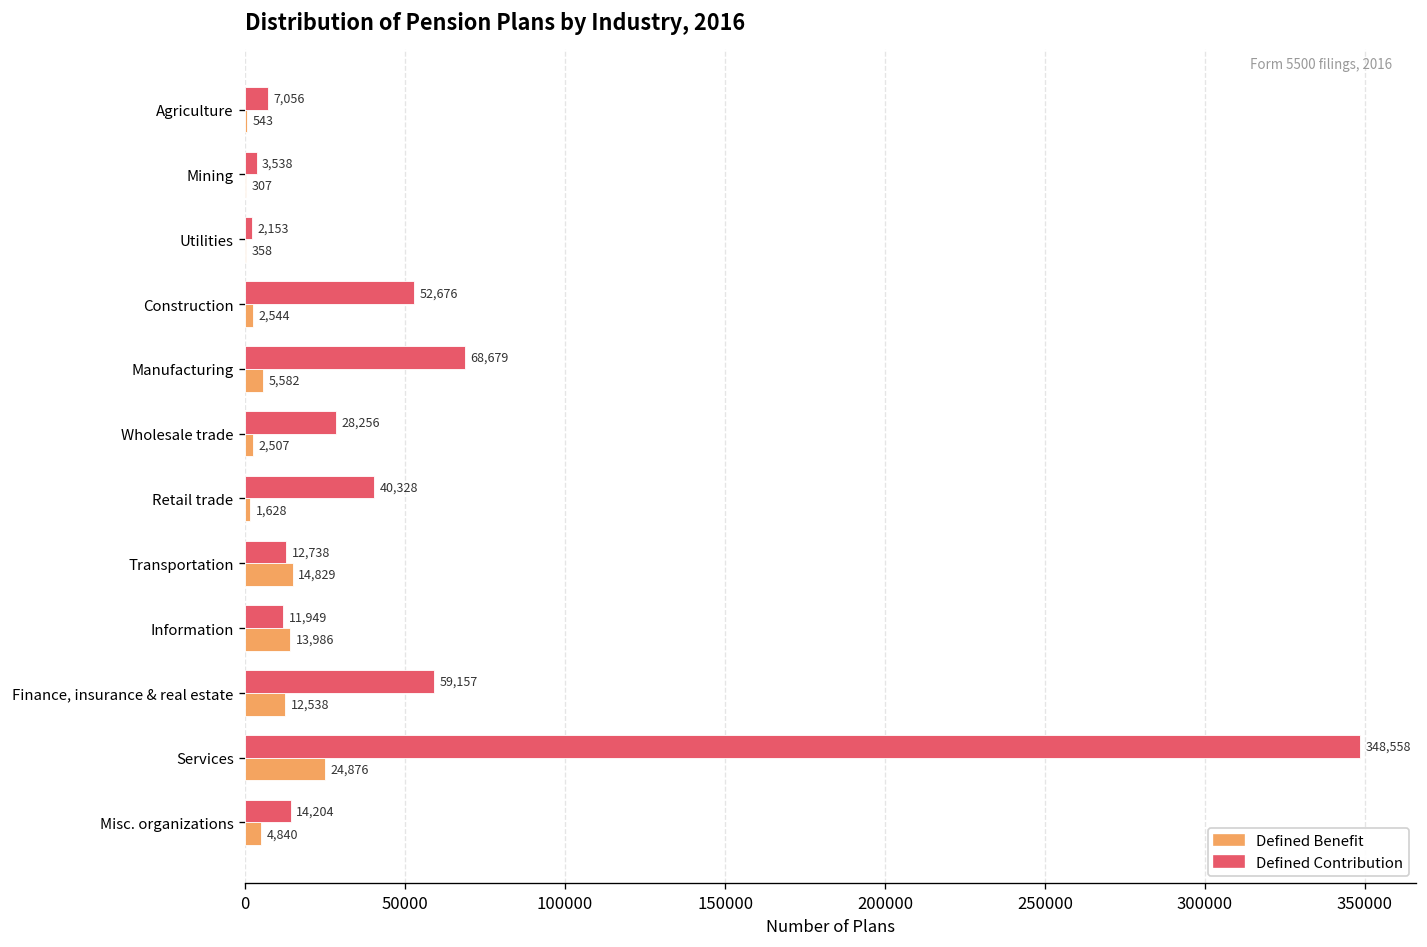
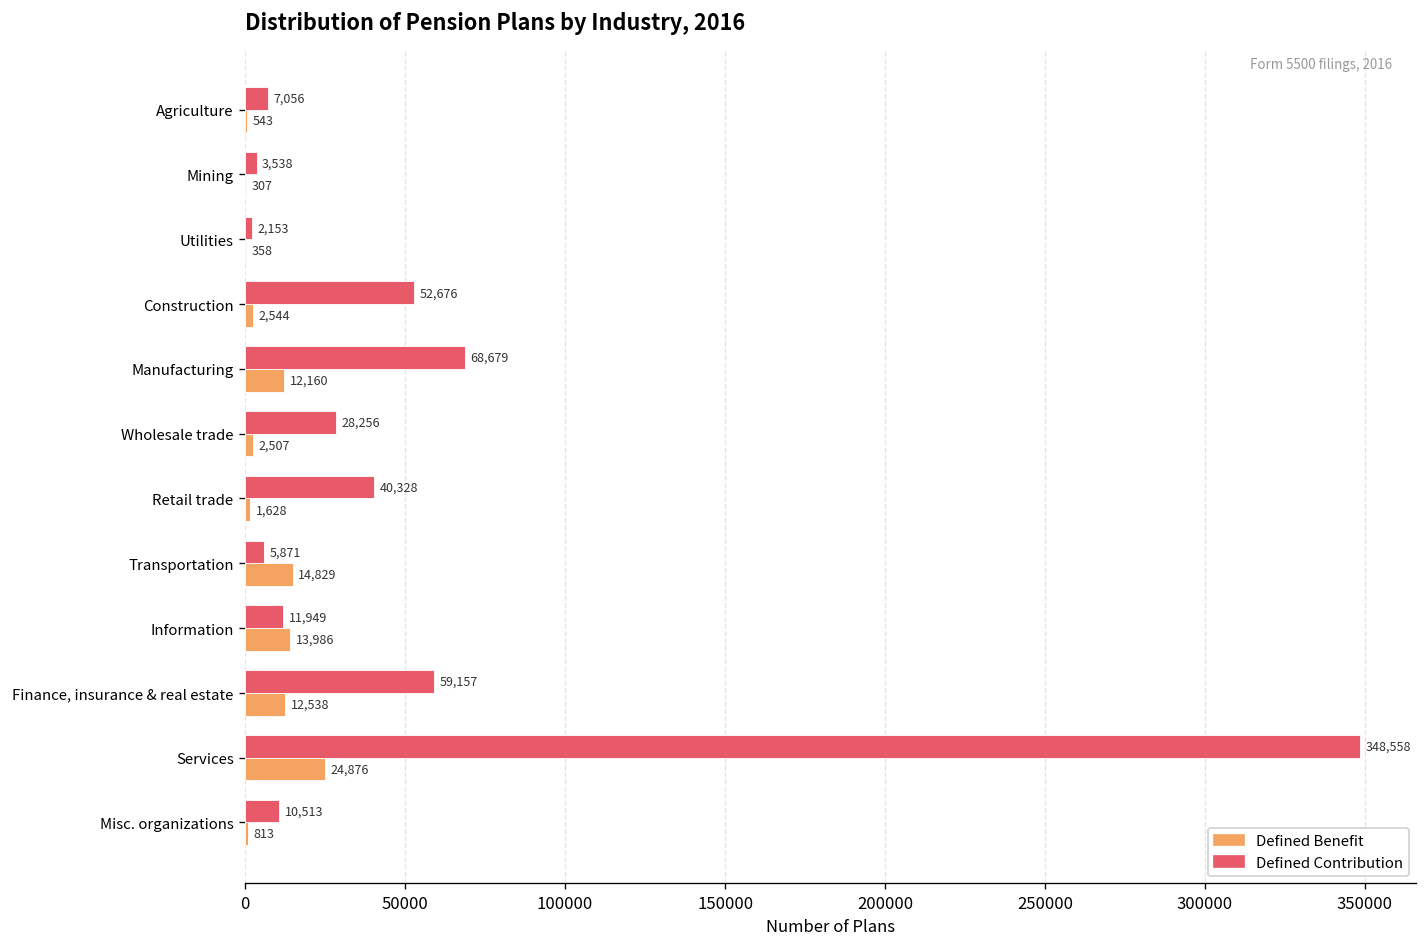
Defined Benefit, Manufacturing: 5,582 -> 12,160
Defined Contribution, Transportation: 12,738 -> 5,871
Defined Contribution, Misc. organizations: 14,204 -> 10,513
Defined Benefit, Misc. organizations: 4,840 -> 813
